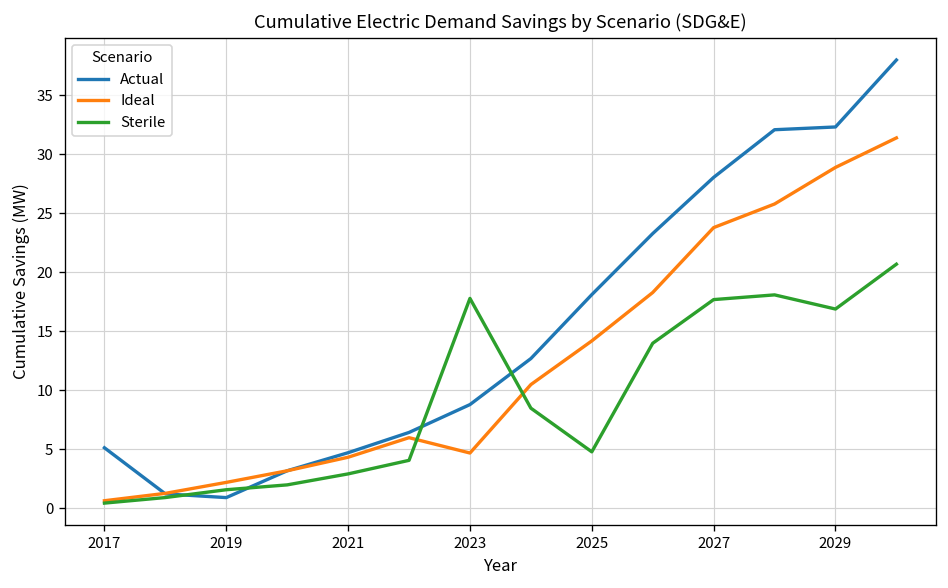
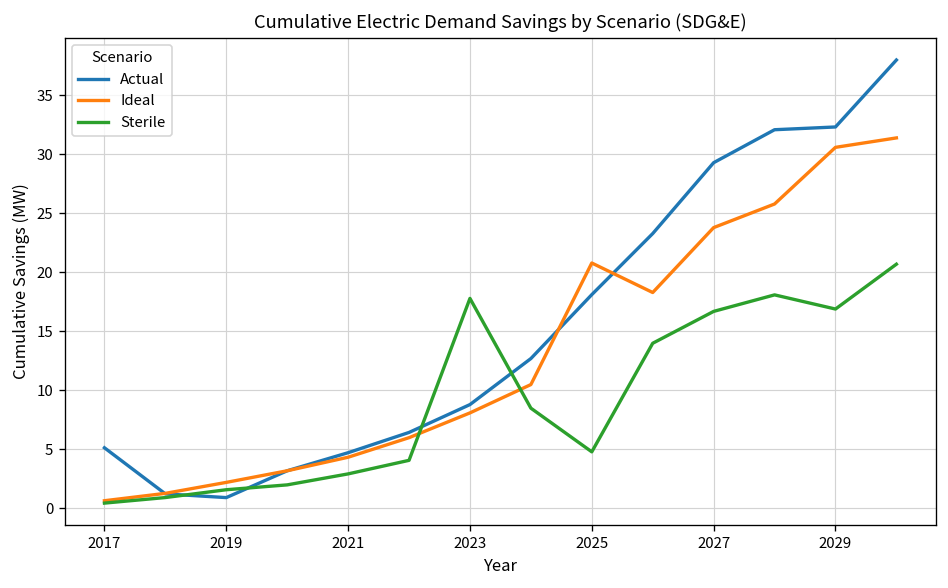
Ideal, 2023: 5 -> 8
Ideal, 2025: 14 -> 21
Actual, 2027: 28 -> 29
Sterile, 2027: 18 -> 17
Ideal, 2029: 29 -> 31
